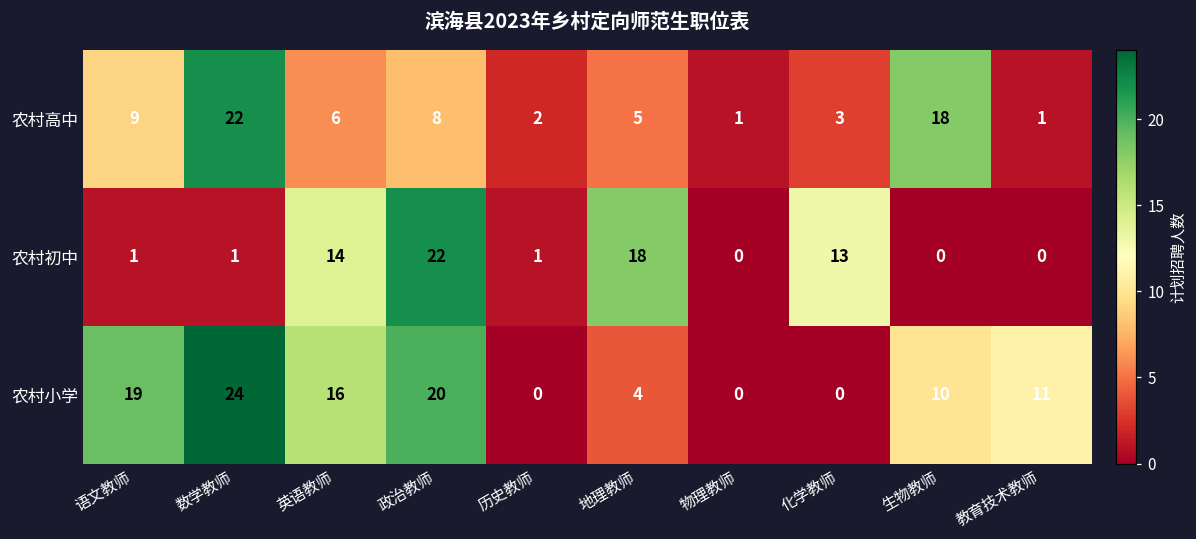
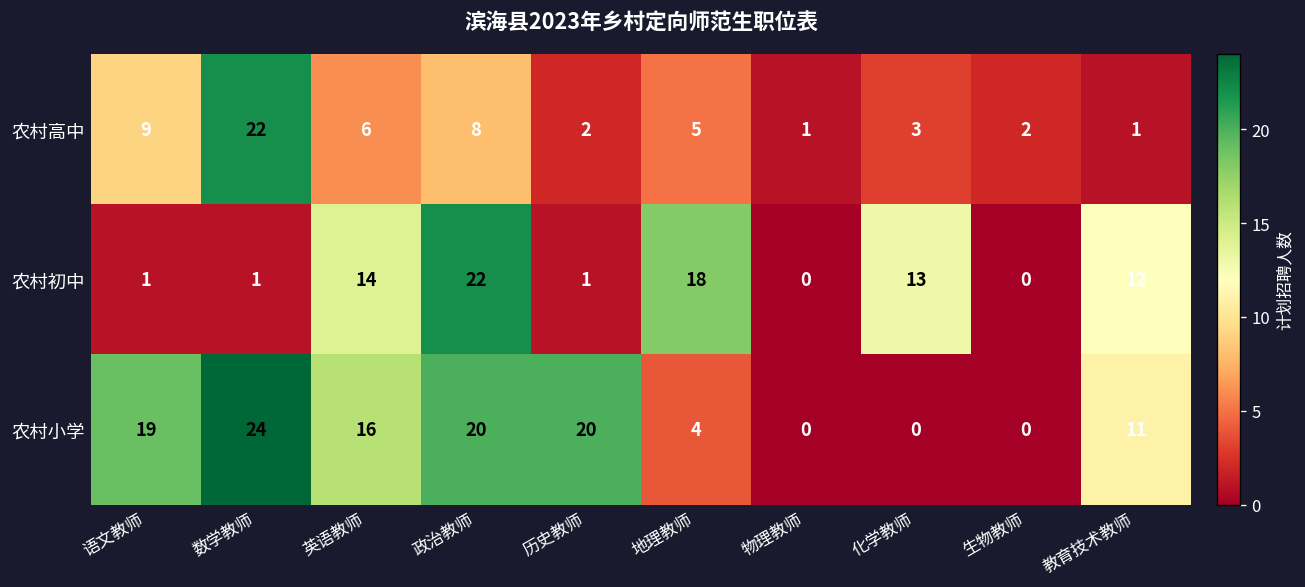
农村高中, 生物教师: 18 -> 2
农村初中, 教育技术教师: 0 -> 12
农村小学, 历史教师: 0 -> 20
农村小学, 生物教师: 10 -> 0
